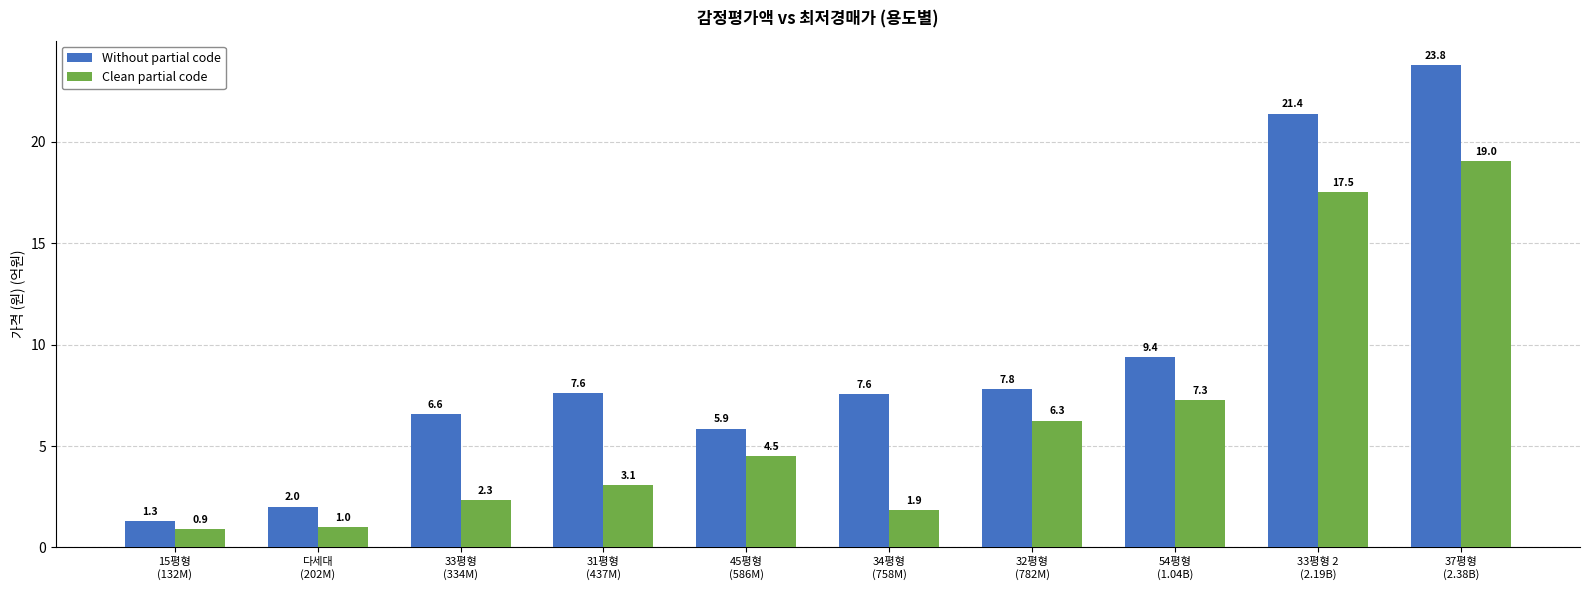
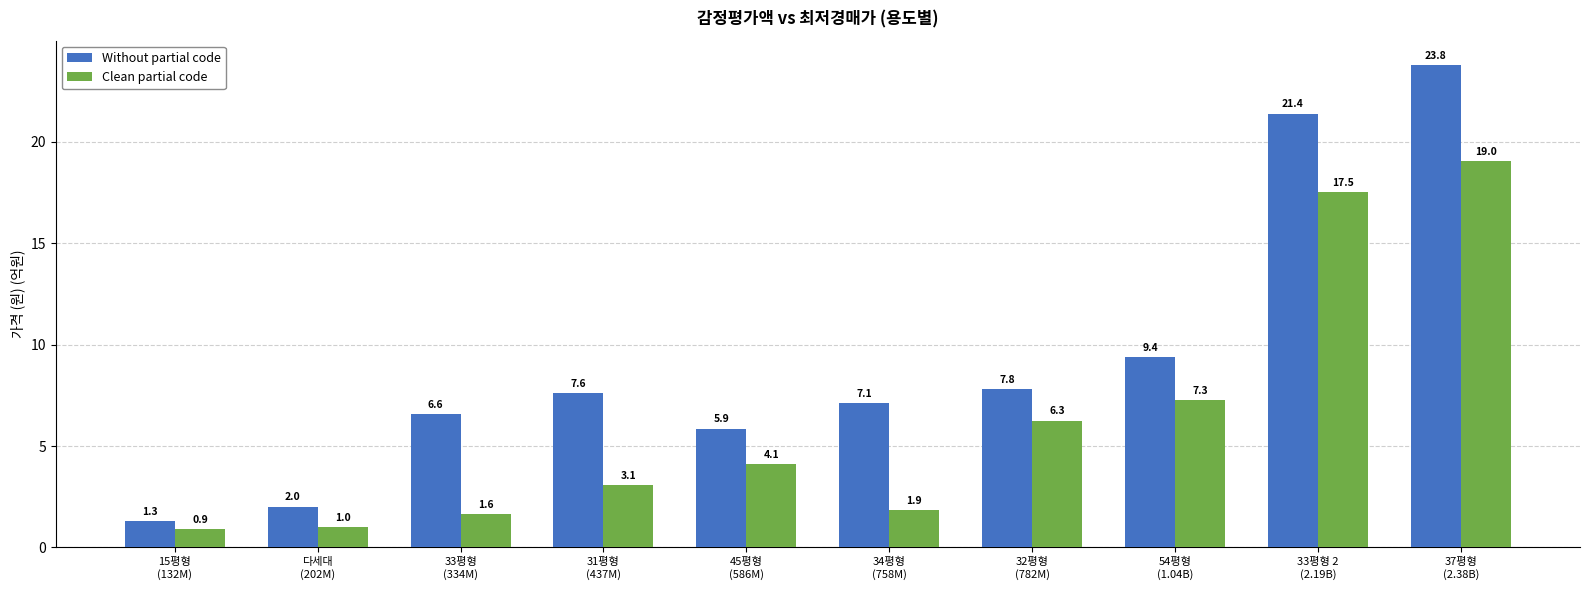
Clean partial code, 33평형 (334M): 2.3 -> 1.6
Clean partial code, 45평형 (586M): 4.5 -> 4.1
Without partial code, 34평형 (758M): 7.6 -> 7.1
